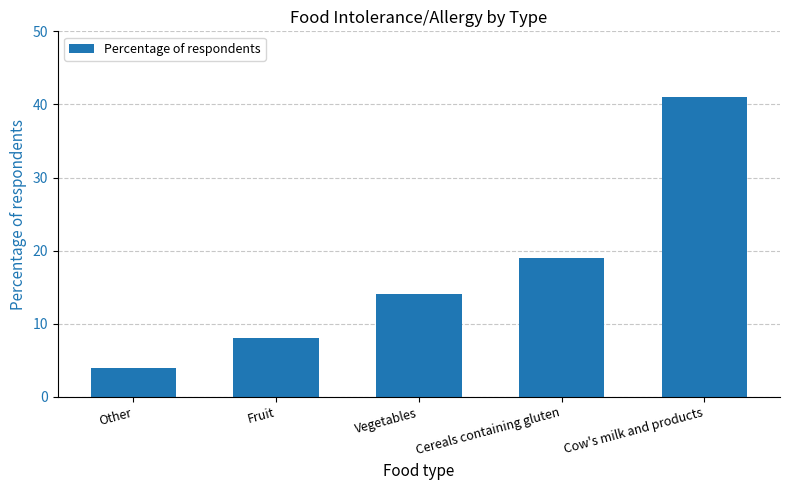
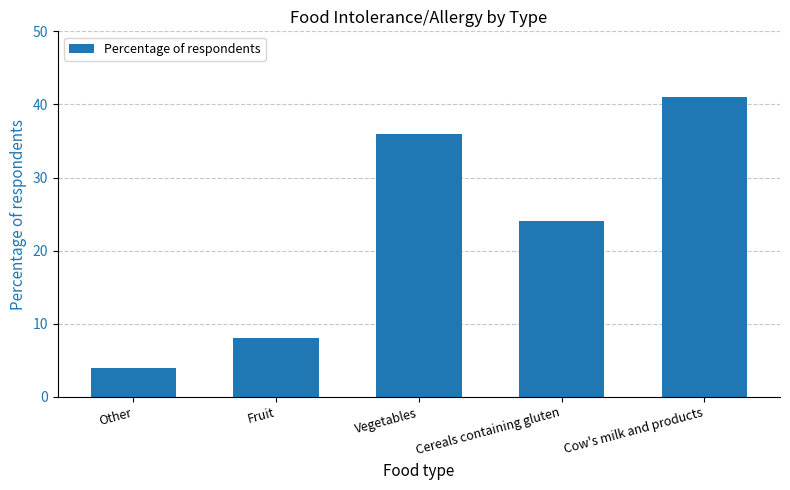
Vegetables: 14 -> 36
Cereals containing gluten: 19 -> 24
